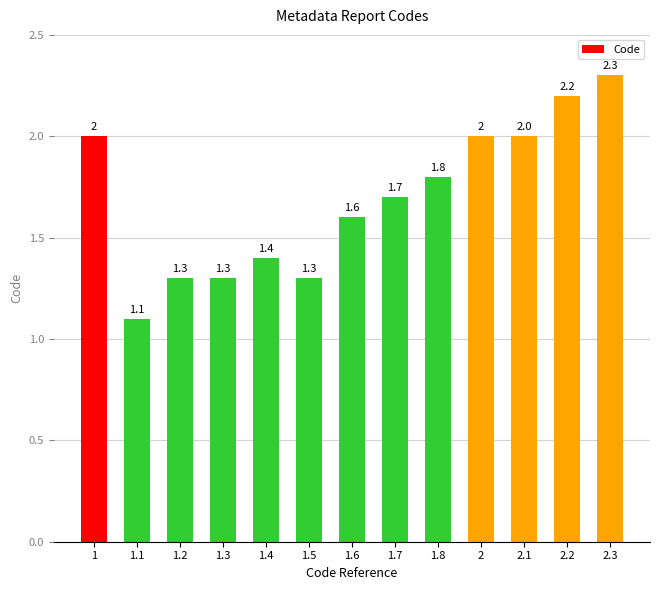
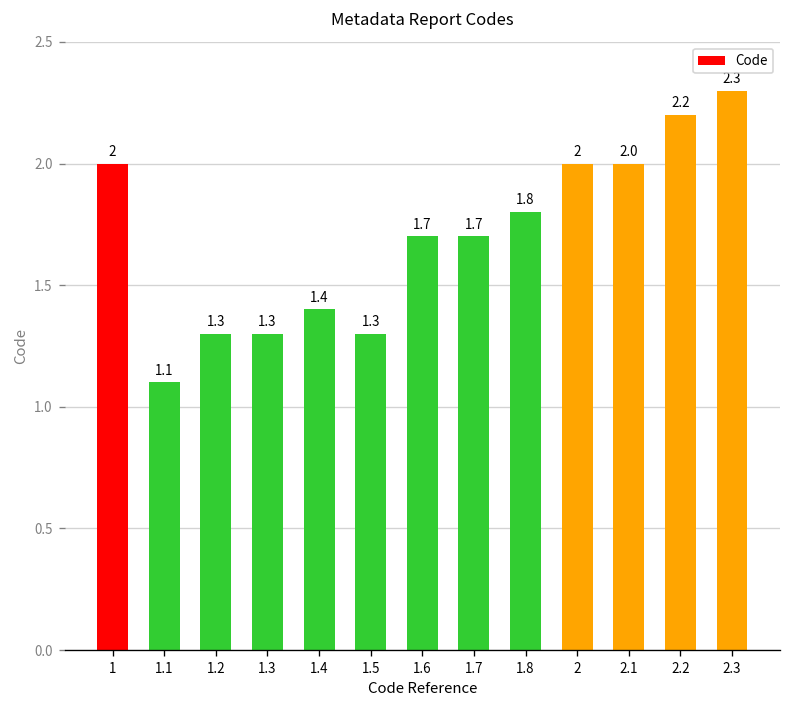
1.6: 1.6 -> 1.7
